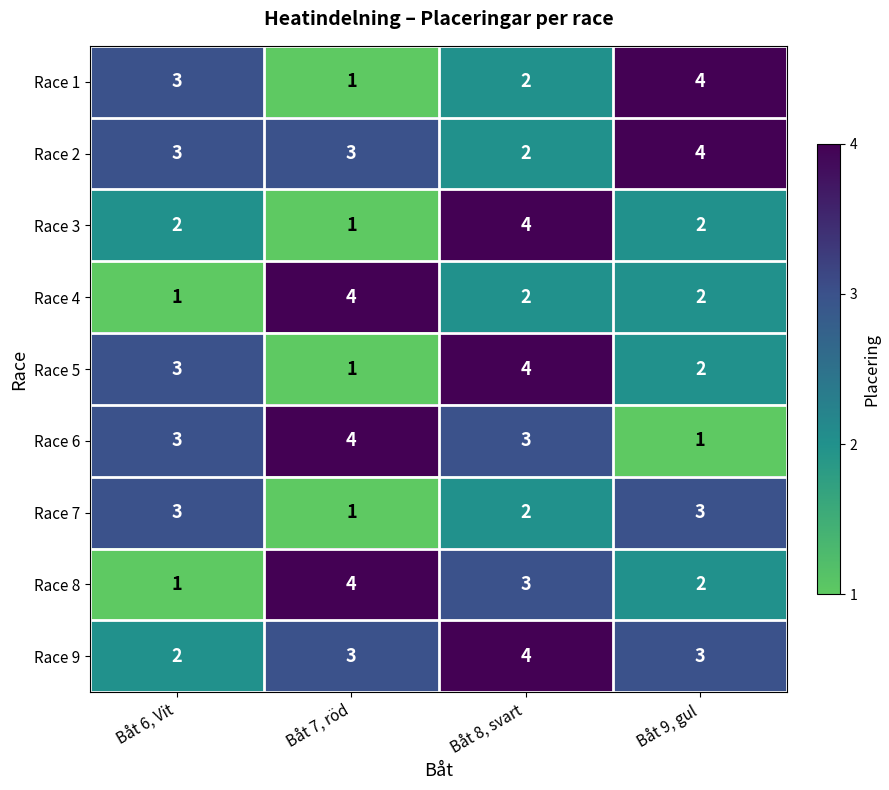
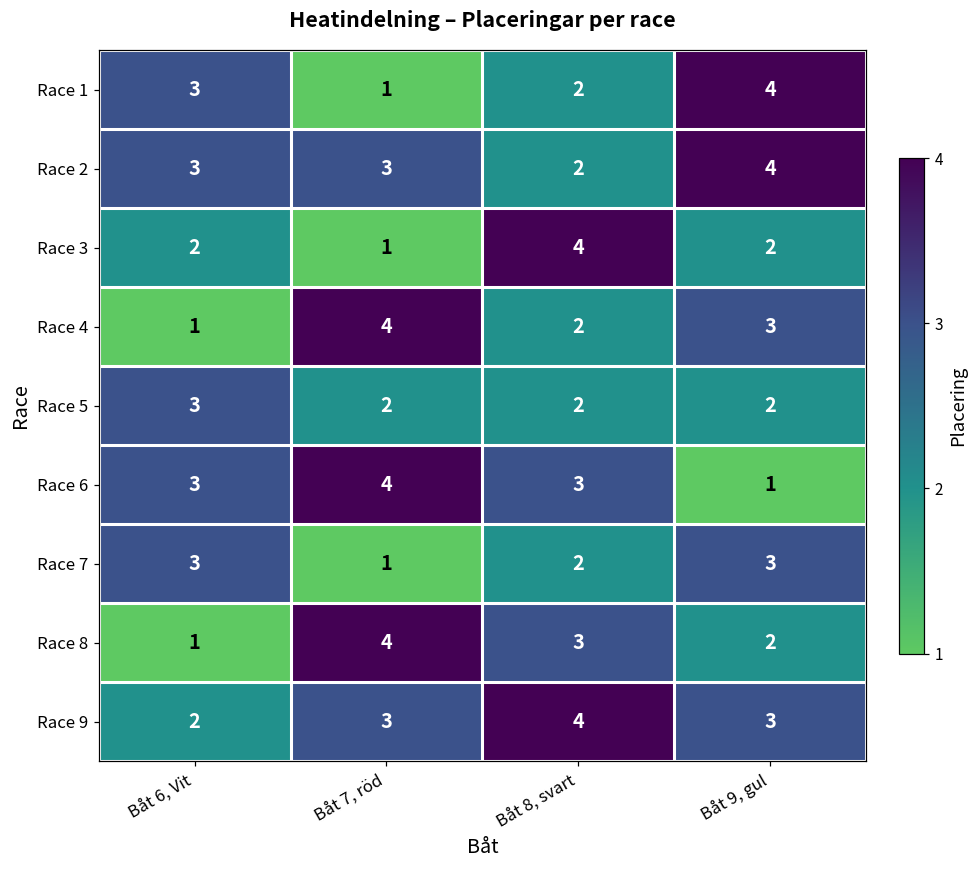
Race 4, Båt 9, gul: 2 -> 3
Race 5, Båt 7, röd: 1 -> 2
Race 5, Båt 8, svart: 4 -> 2
